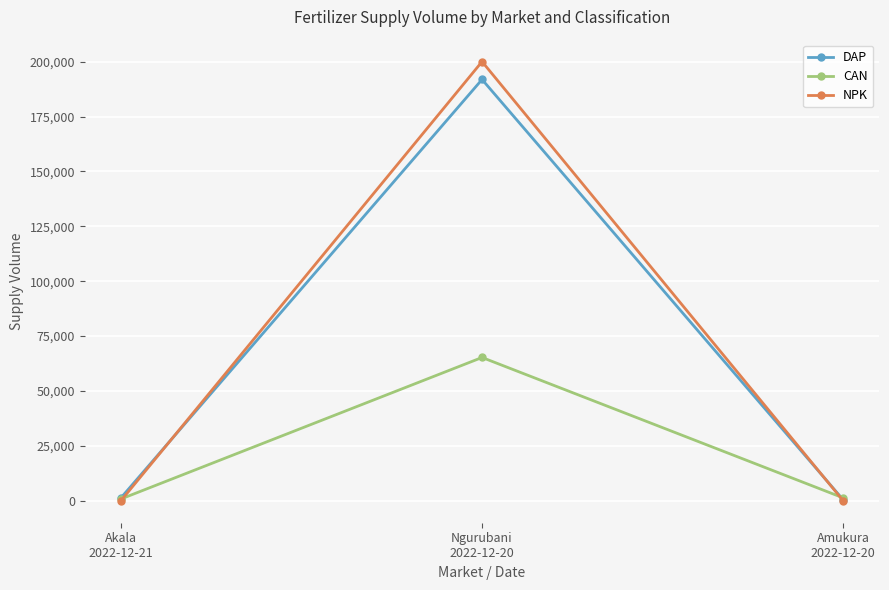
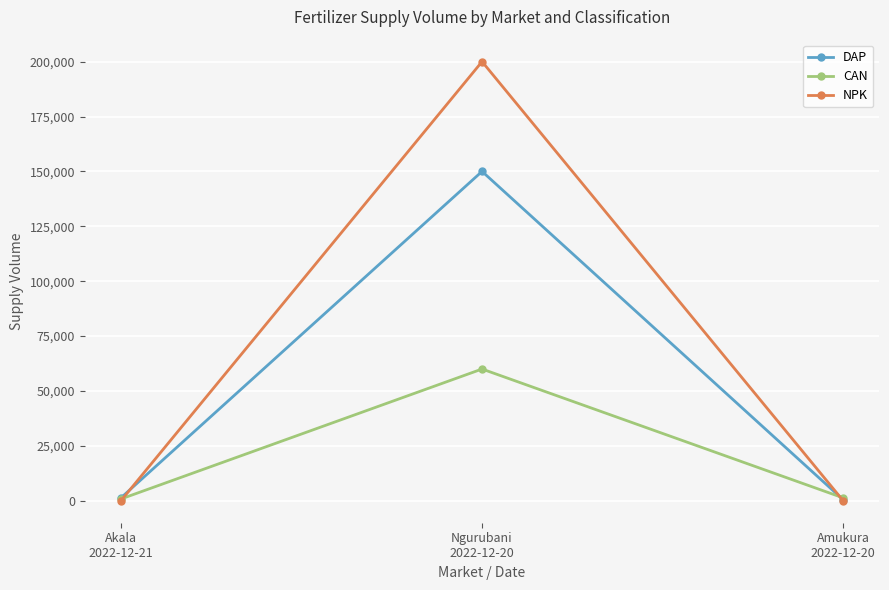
DAP, Ngurubani 2022-12-20: 192,000 -> 150,000
CAN, Ngurubani 2022-12-20: 65,000 -> 60,000
